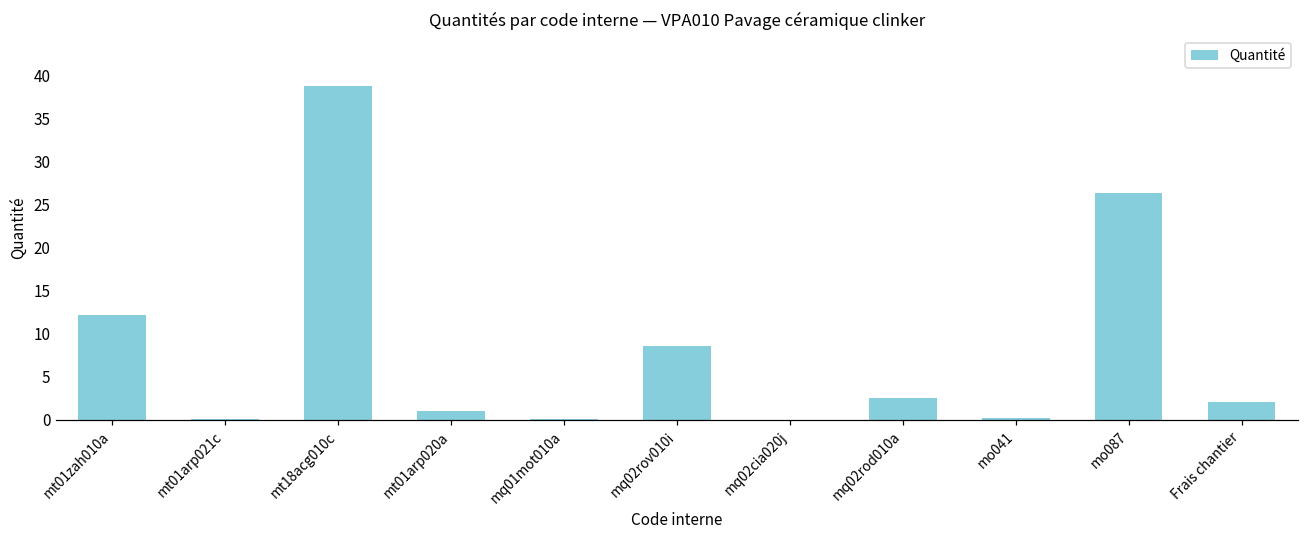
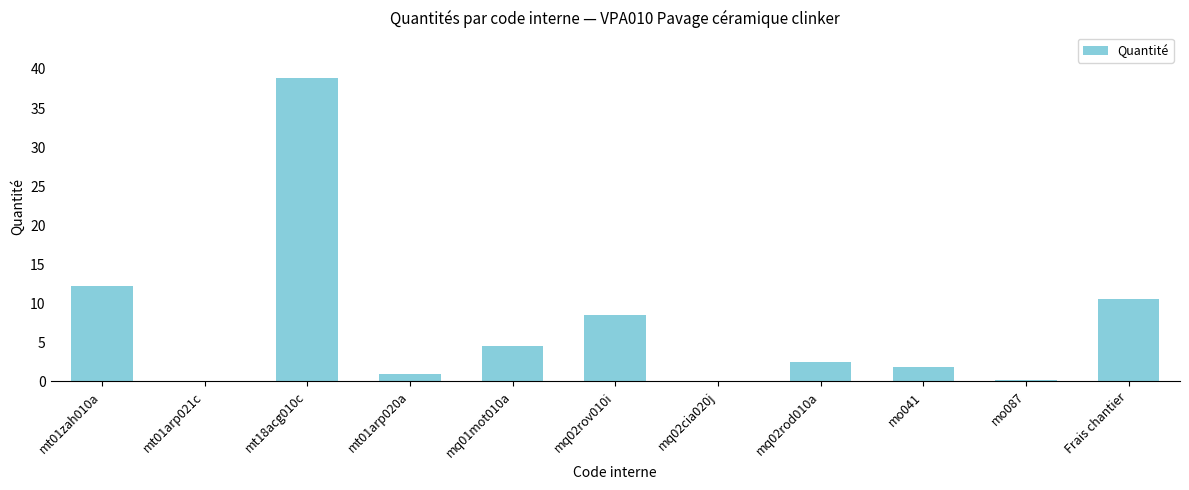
mq01mot010a: 0 -> 5
mo041: 0 -> 2
mo087: 26 -> 0
Frais chantier: 2 -> 11
